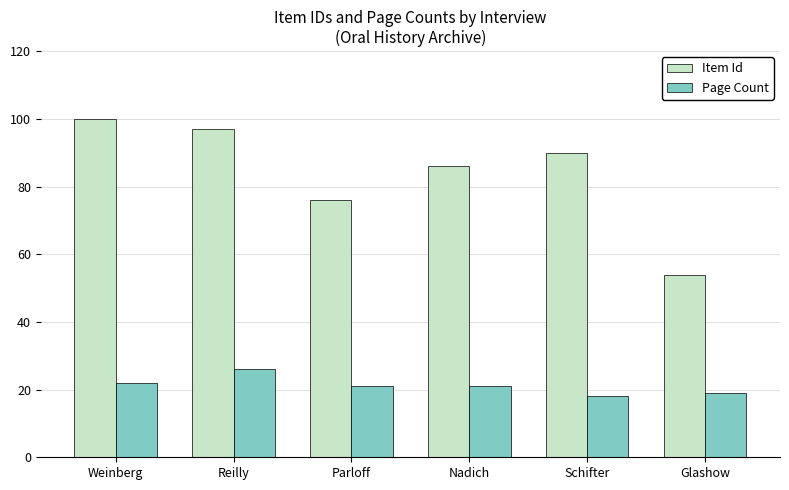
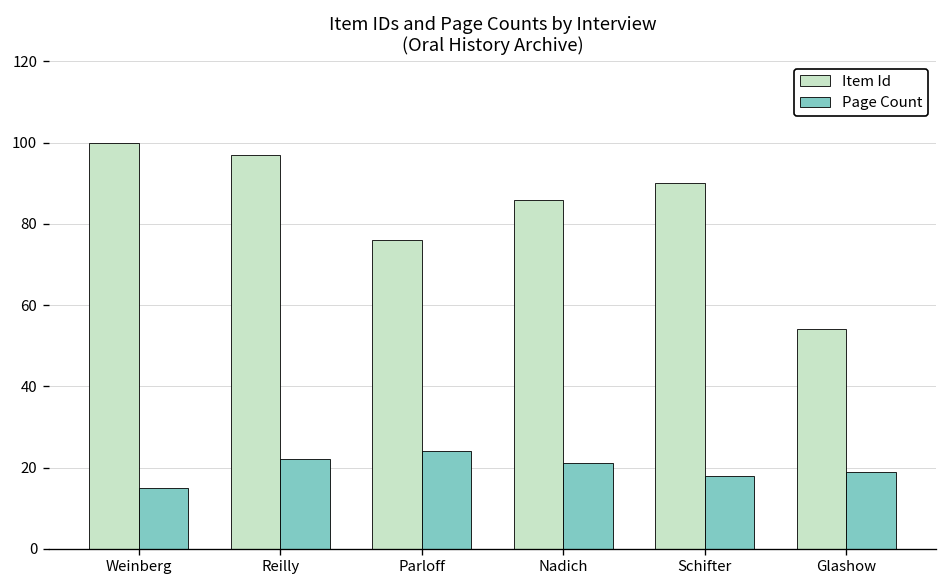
Page Count, Weinberg: 22 -> 15
Page Count, Reilly: 26 -> 22
Page Count, Parloff: 21 -> 24
